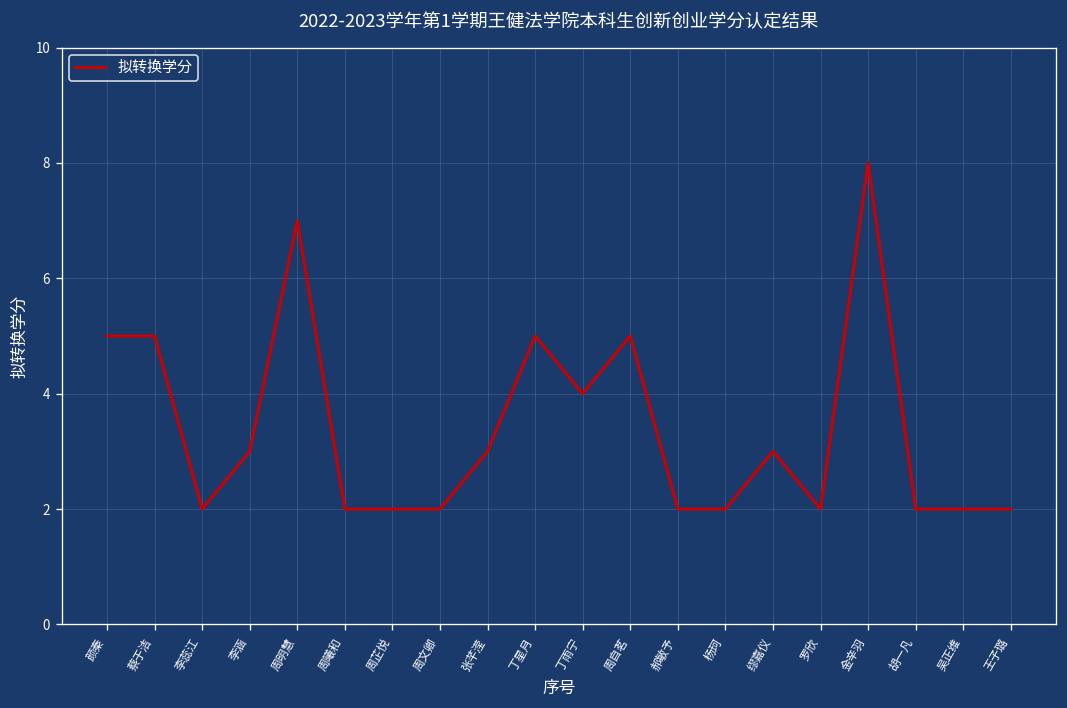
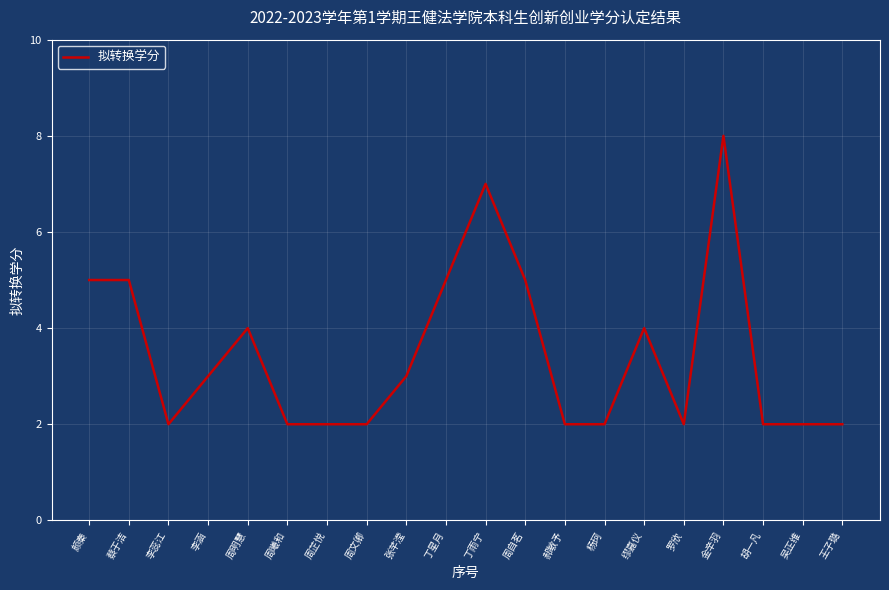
周明慧: 7 -> 4
丁雨宁: 4 -> 7
缪嘉仪: 3 -> 4
